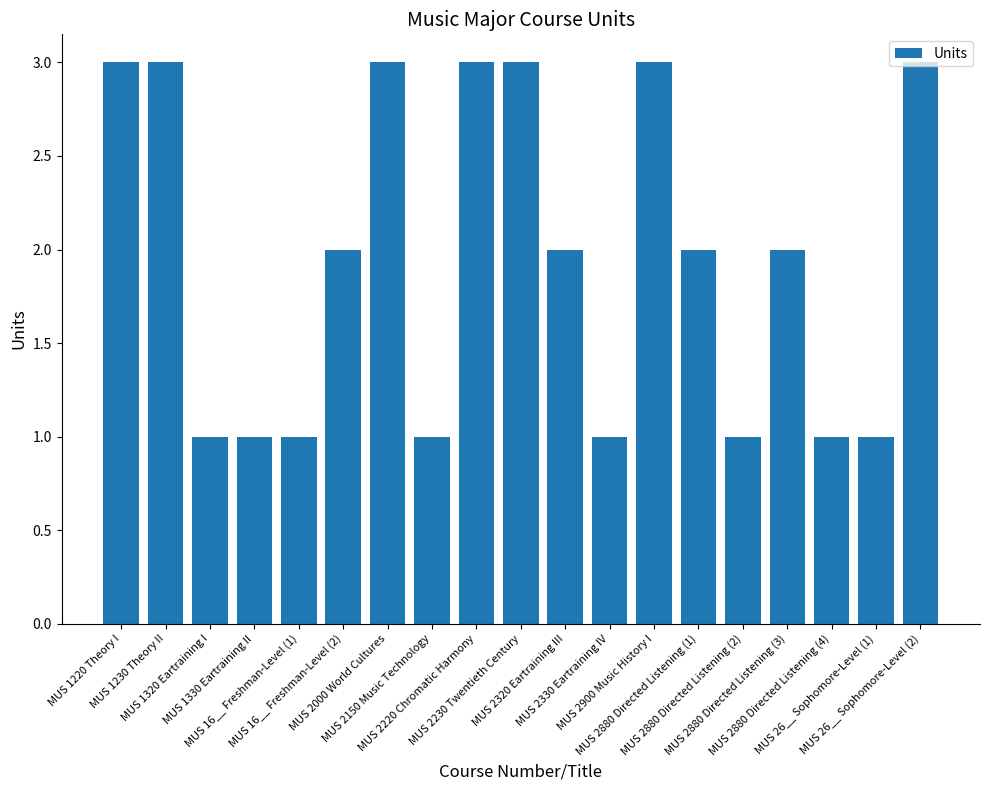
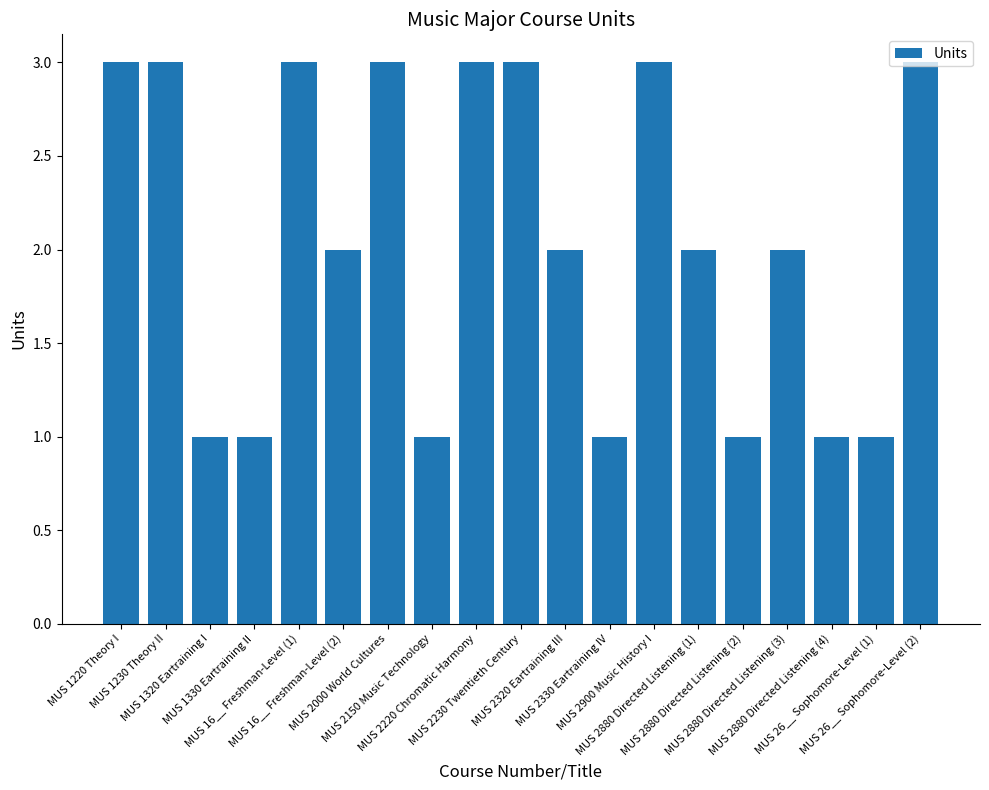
MUS 16__ Freshman-Level (1): 1 -> 3
